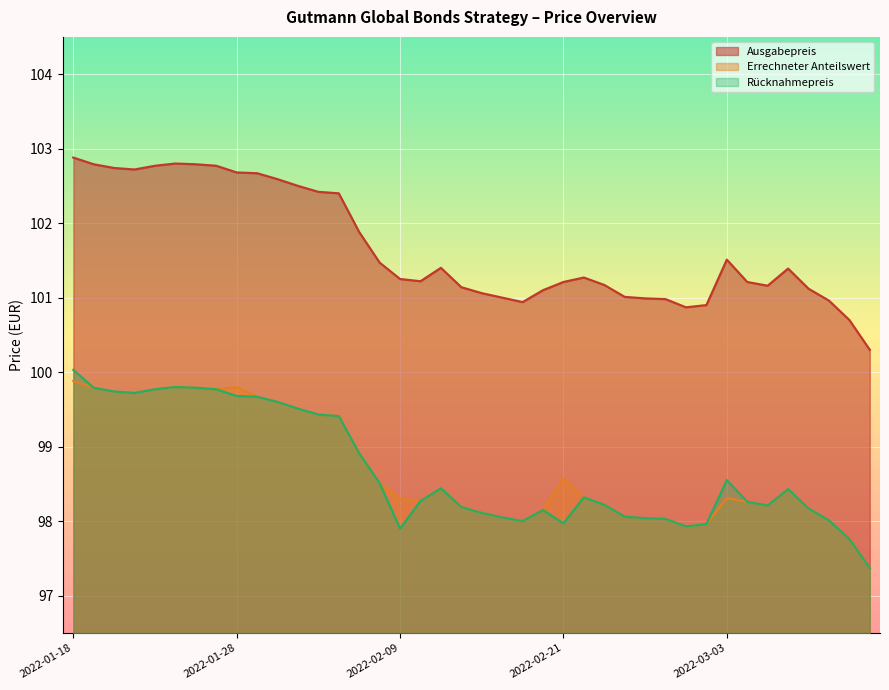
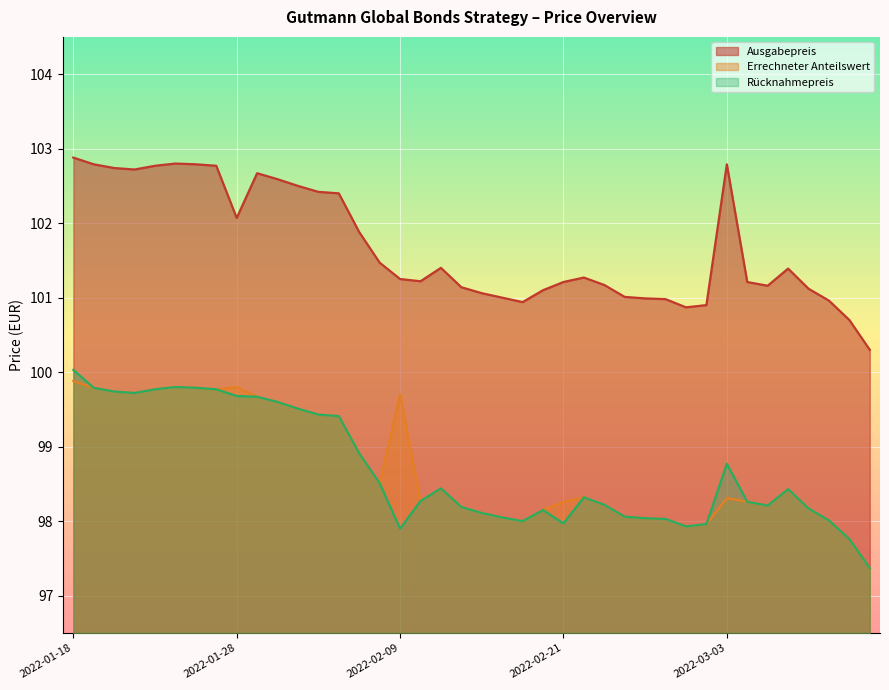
Ausgabepreis, 2022-01-28: 102.7 -> 102.1
Errechneter Anteilswert, 2022-02-09: 98.3 -> 99.7
Errechneter Anteilswert, 2022-02-21: 98.6 -> 98.3
Ausgabepreis, 2022-03-03: 101.5 -> 102.8
Rücknahmepreis, 2022-03-03: 98.6 -> 98.8
